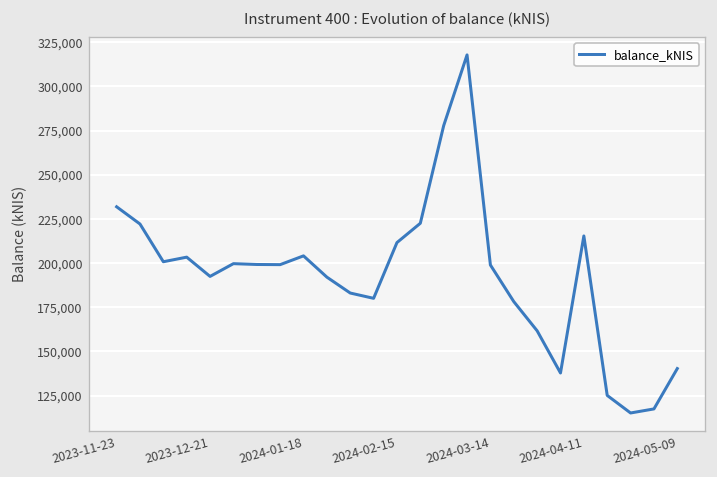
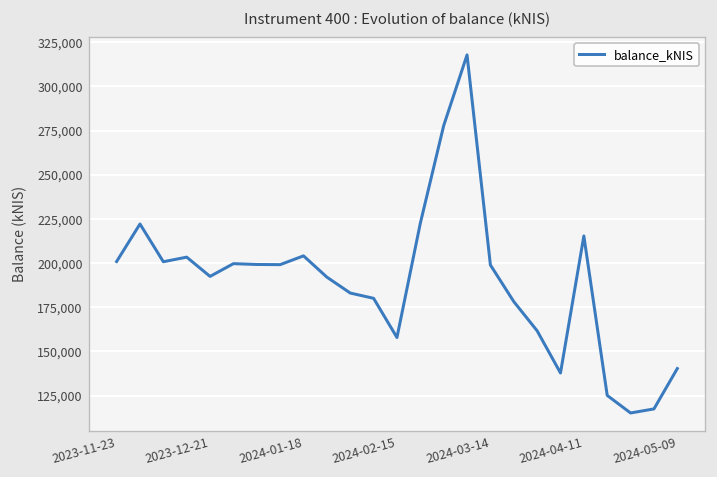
2023-11-23: 232,000 -> 201,000
2024-02-15: 212,000 -> 158,000
